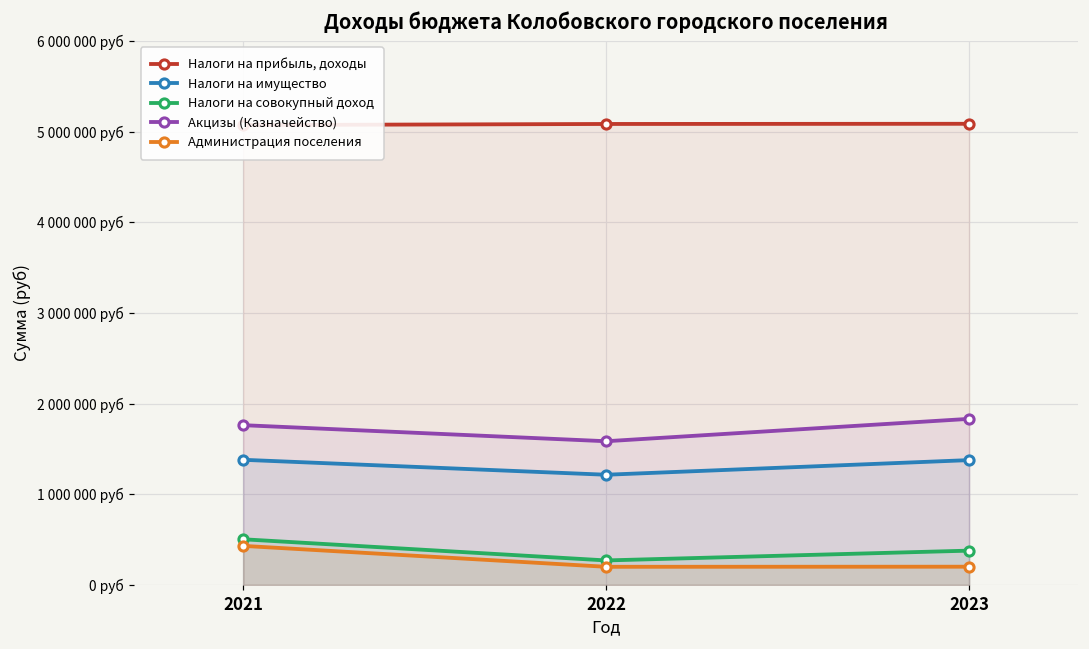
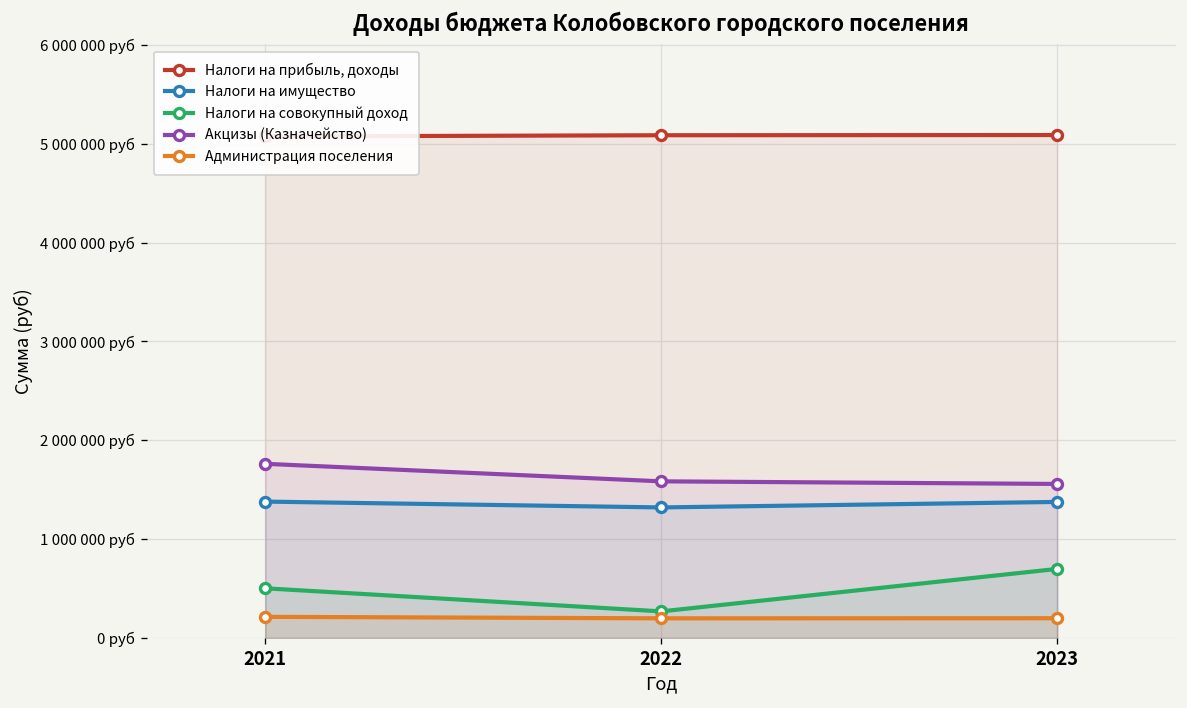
Администрация поселения, 2021: 400000 руб -> 200000 руб
Налоги на имущество, 2022: 1200000 руб -> 1300000 руб
Налоги на совокупный доход, 2023: 400000 руб -> 700000 руб
Акцизы (Казначейство), 2023: 1800000 руб -> 1600000 руб
